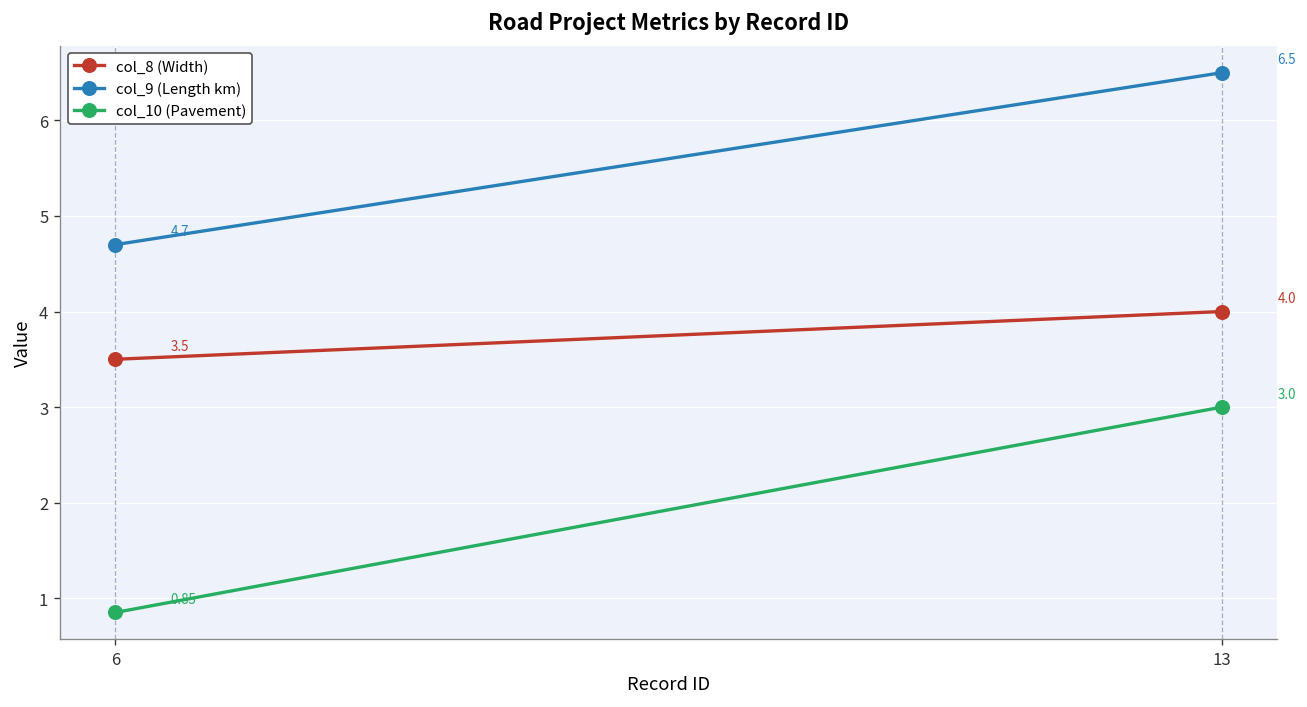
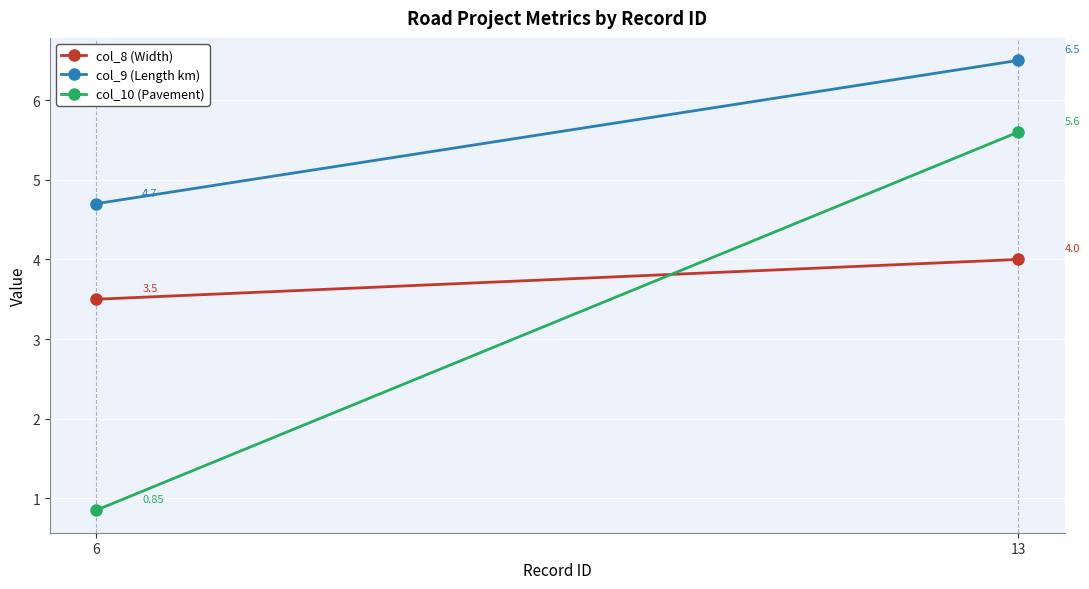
col_10 (Pavement), 13: 3.0 -> 5.6
